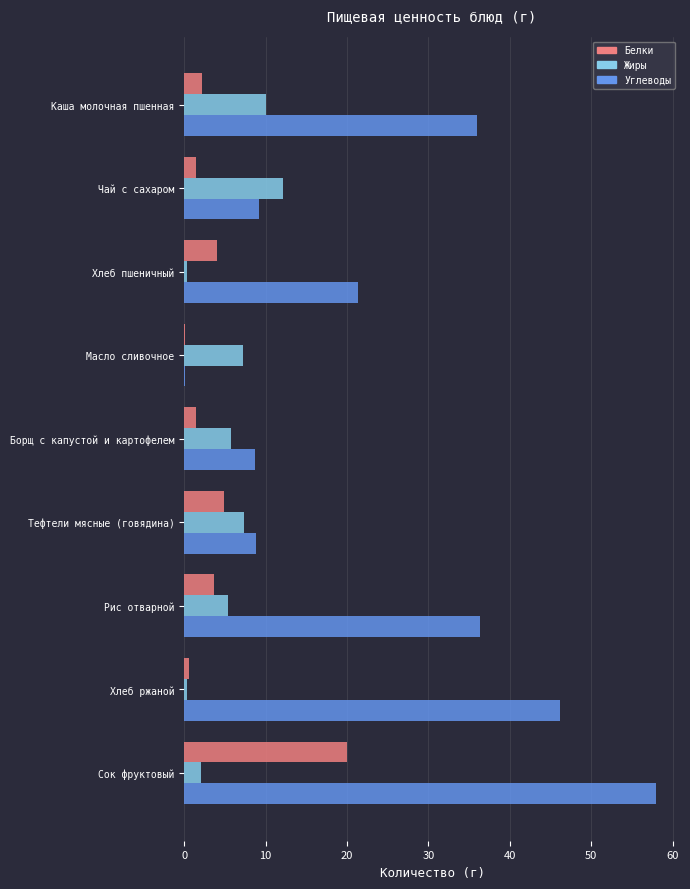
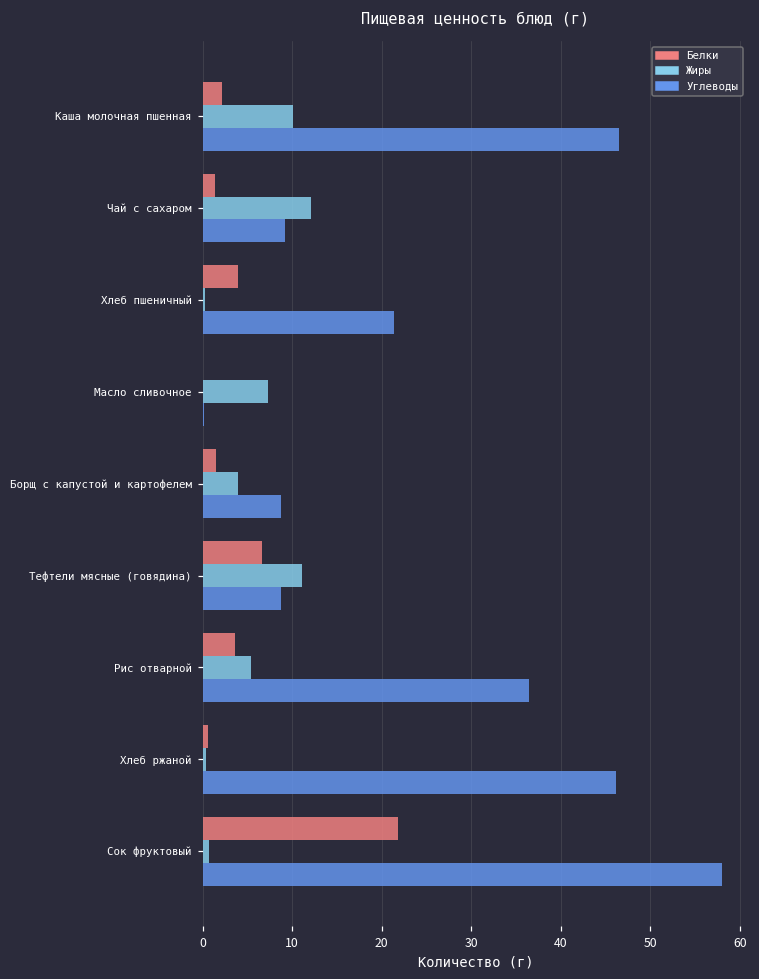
Углеводы, Каша молочная пшенная: 36 -> 47
Жиры, Борщ с капустой и картофелем: 6 -> 4
Белки, Тефтели мясные (говядина): 5 -> 7
Жиры, Тефтели мясные (говядина): 7 -> 11
Белки, Сок фруктовый: 20 -> 22
Жиры, Сок фруктовый: 2 -> 1
